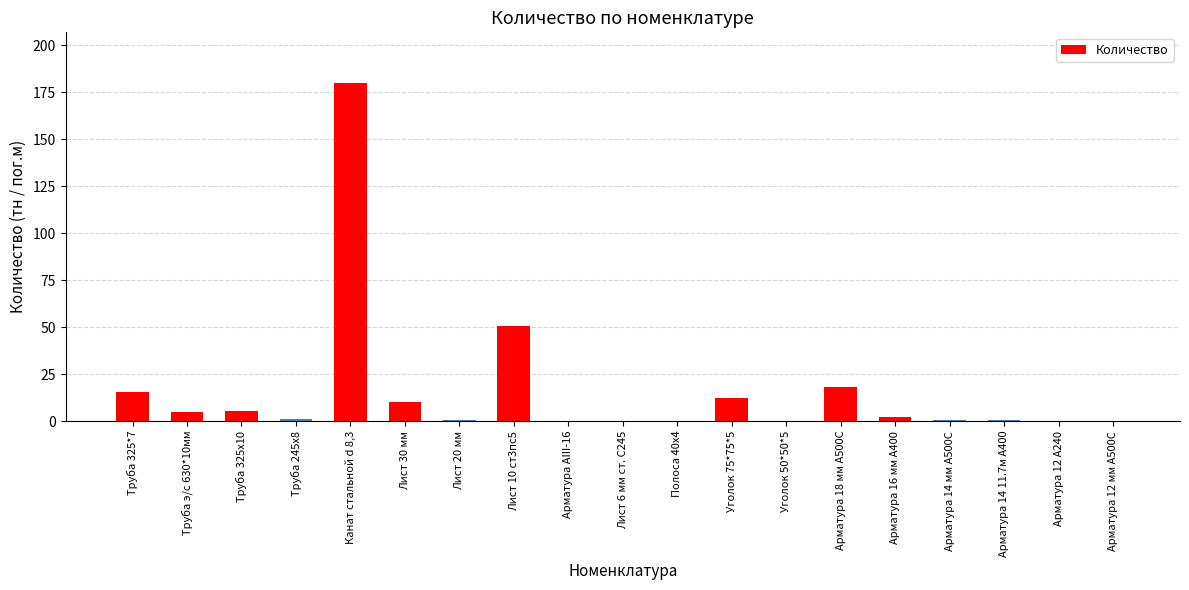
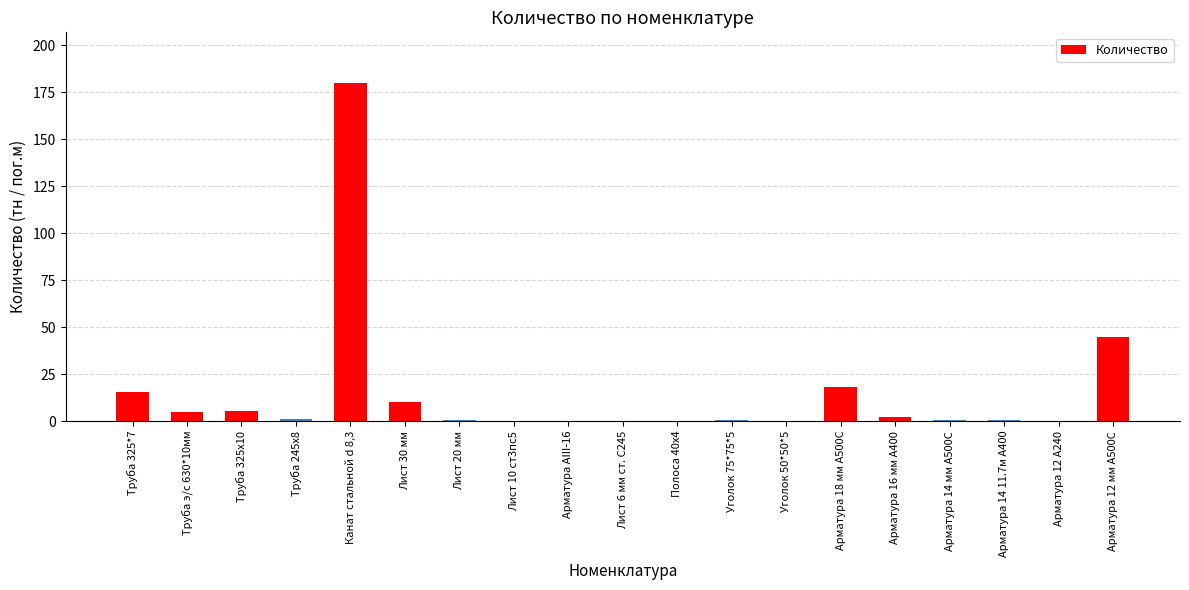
Лист 10 ст3пс5: 50 -> 0
Уголок 75*75*5: 12 -> 0
Арматура 12 мм А500С: 0 -> 45
